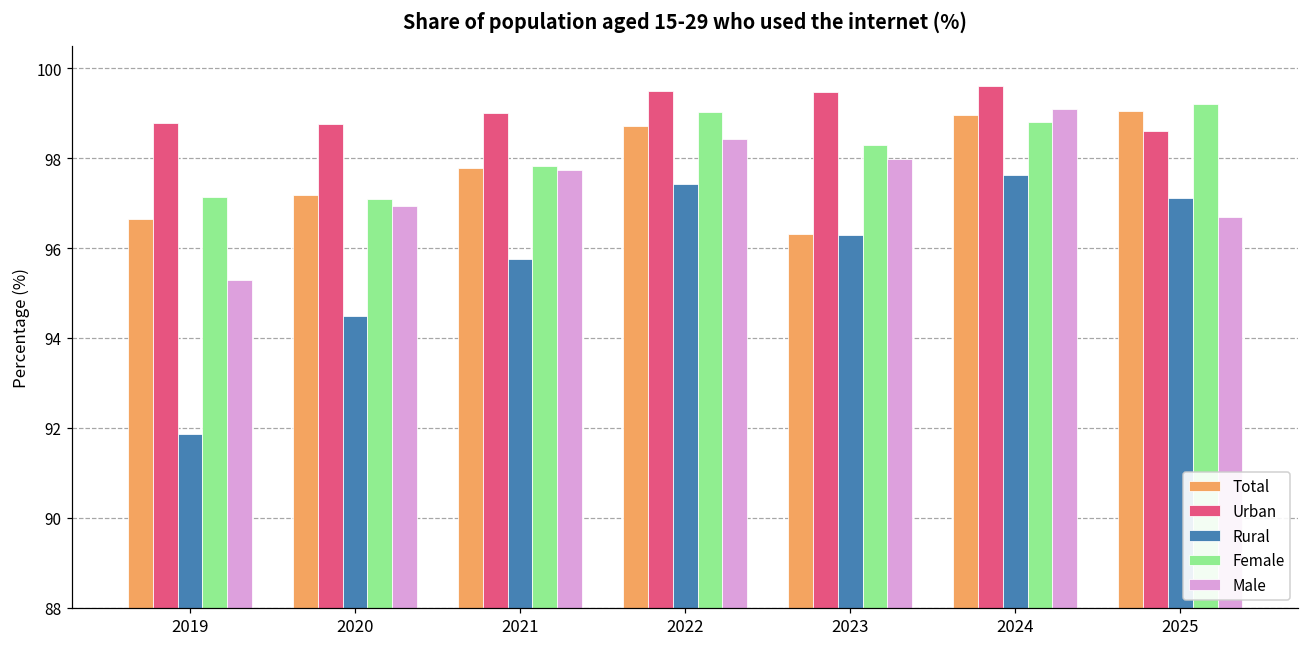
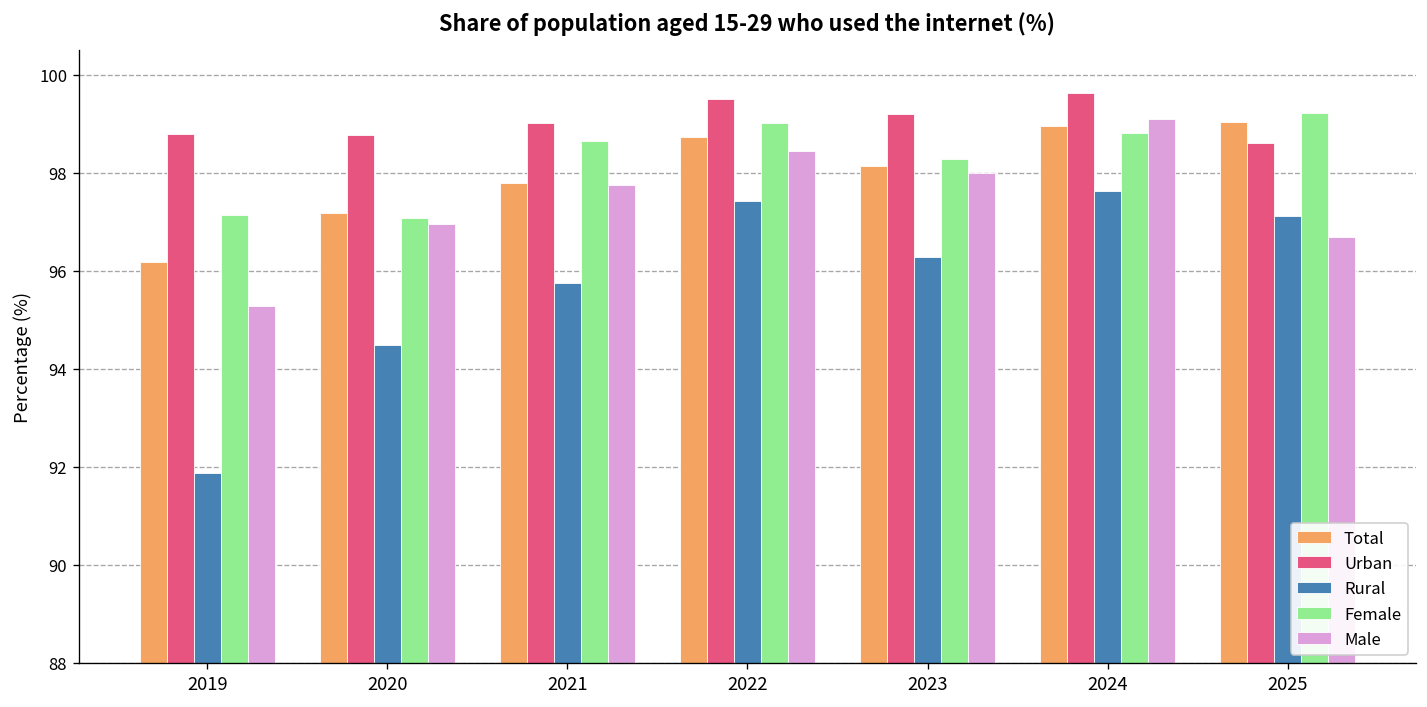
Total, 2019: 96.6 -> 96.2
Female, 2021: 97.8 -> 98.6
Total, 2023: 96.3 -> 98.1
Urban, 2023: 99.5 -> 99.2
